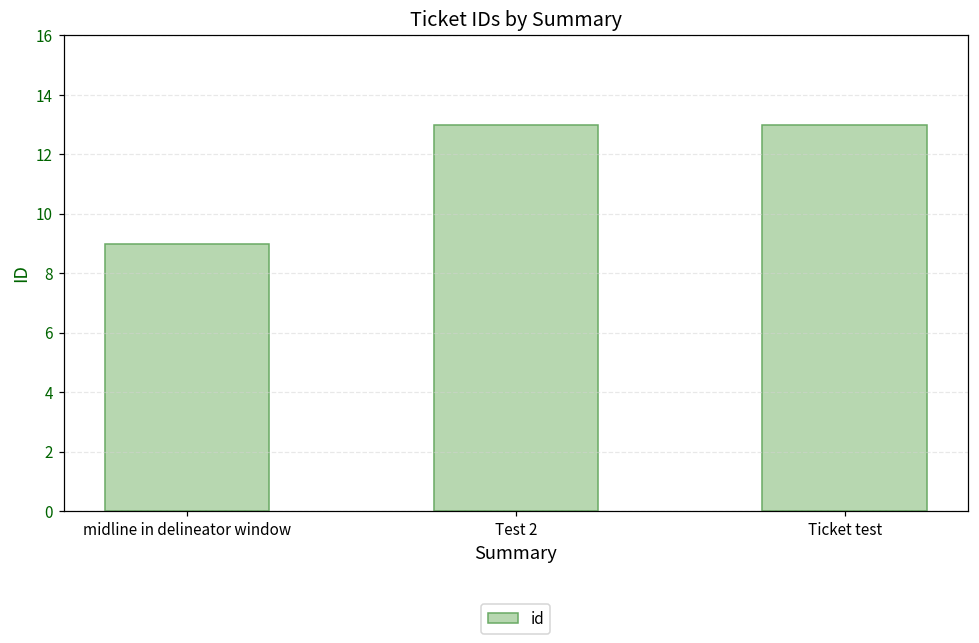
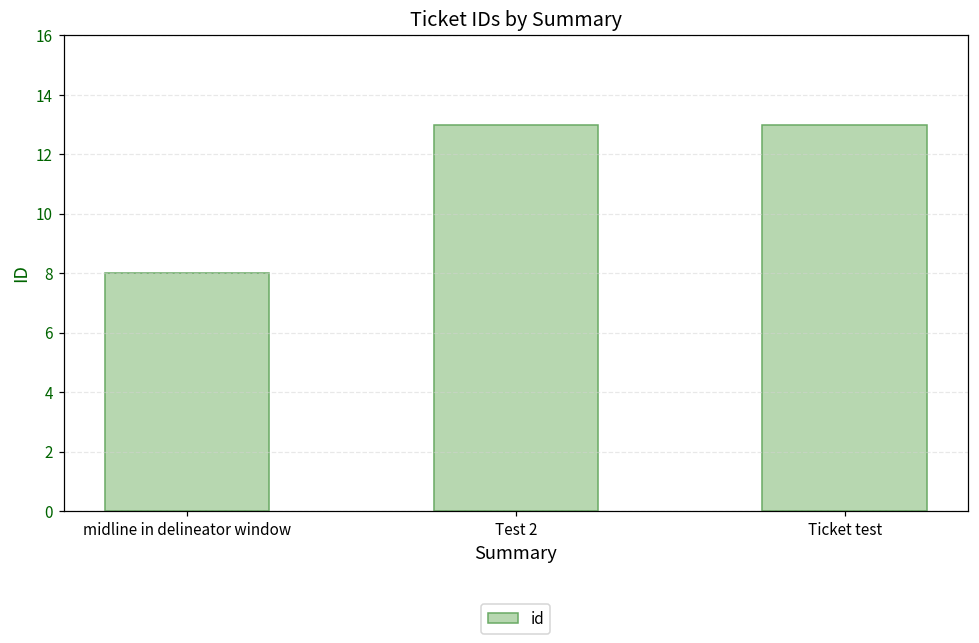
midline in delineator window: 9 -> 8
